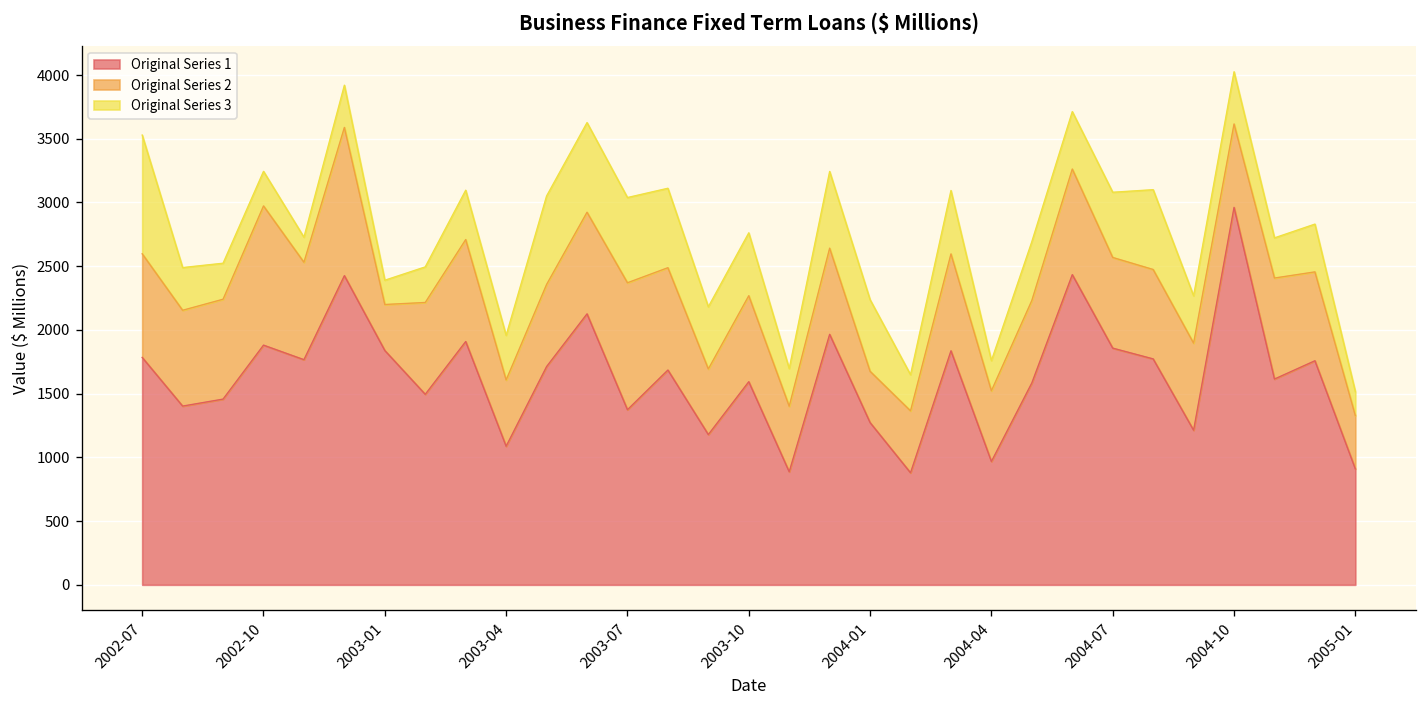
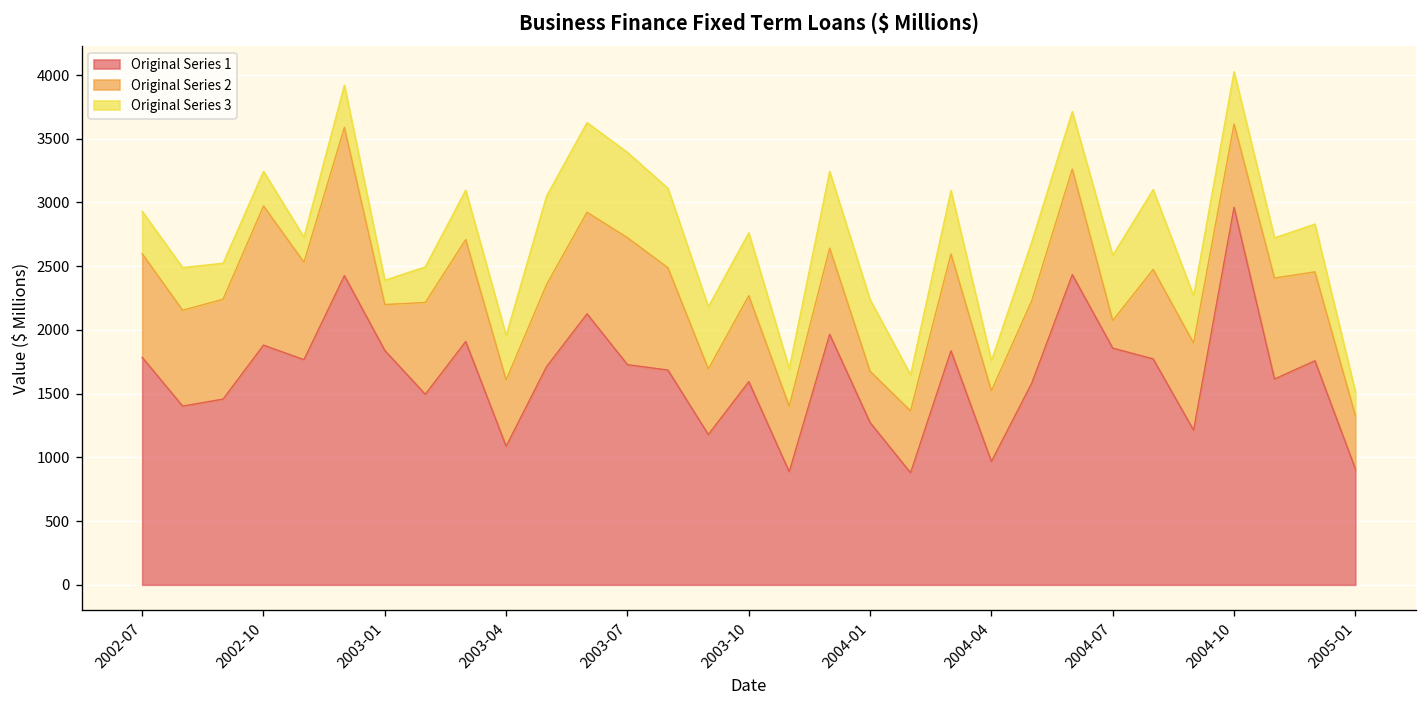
Original Series 3, 2002-07: 930 -> 330
Original Series 1, 2003-07: 1370 -> 1730
Original Series 2, 2004-07: 710 -> 220
